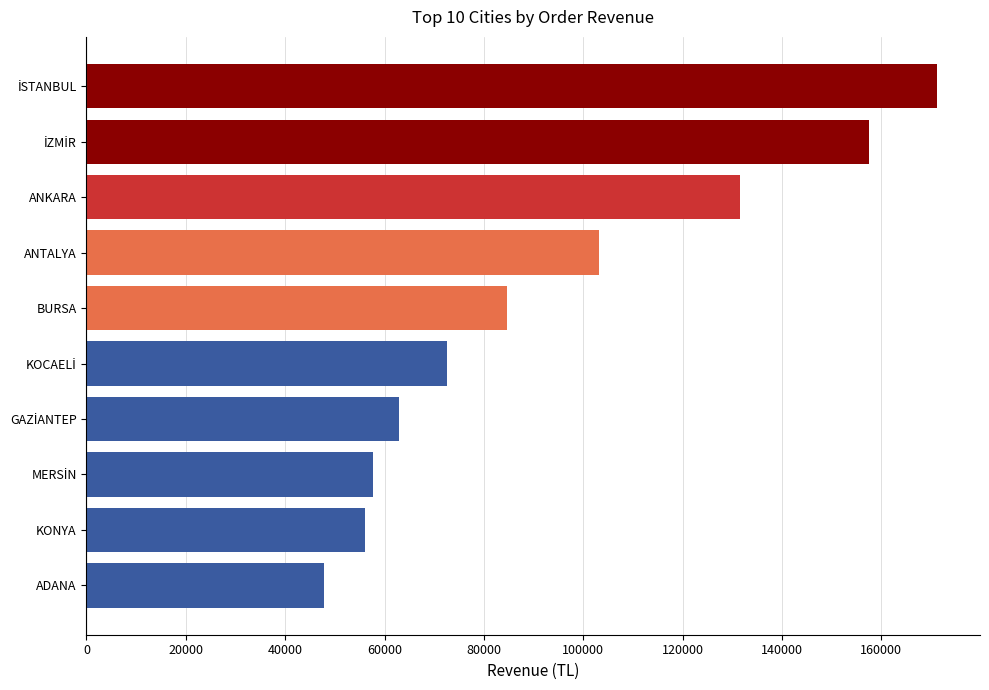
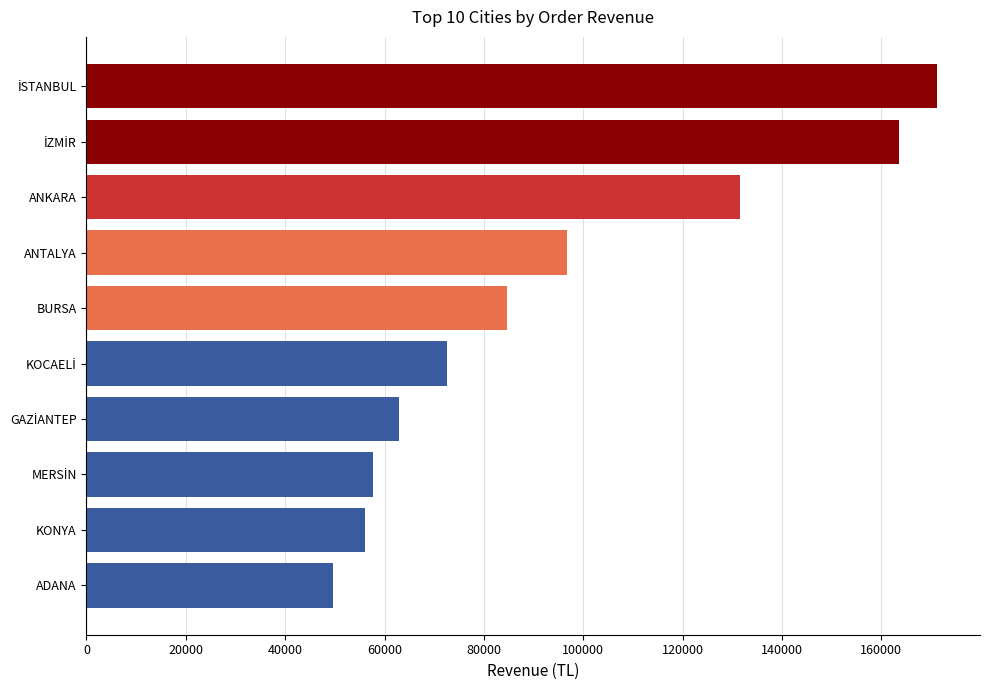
İZMİR: 158000 -> 164000
ANTALYA: 103000 -> 97000
ADANA: 48000 -> 50000
